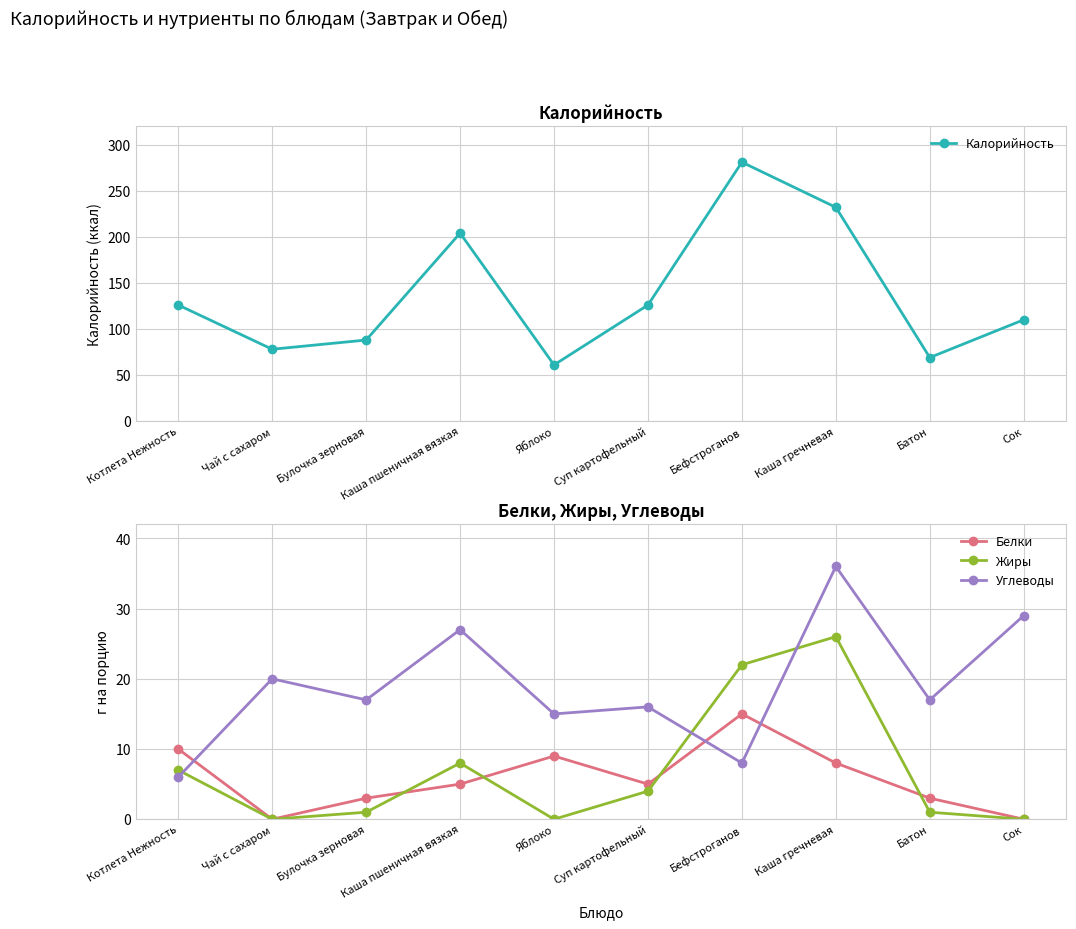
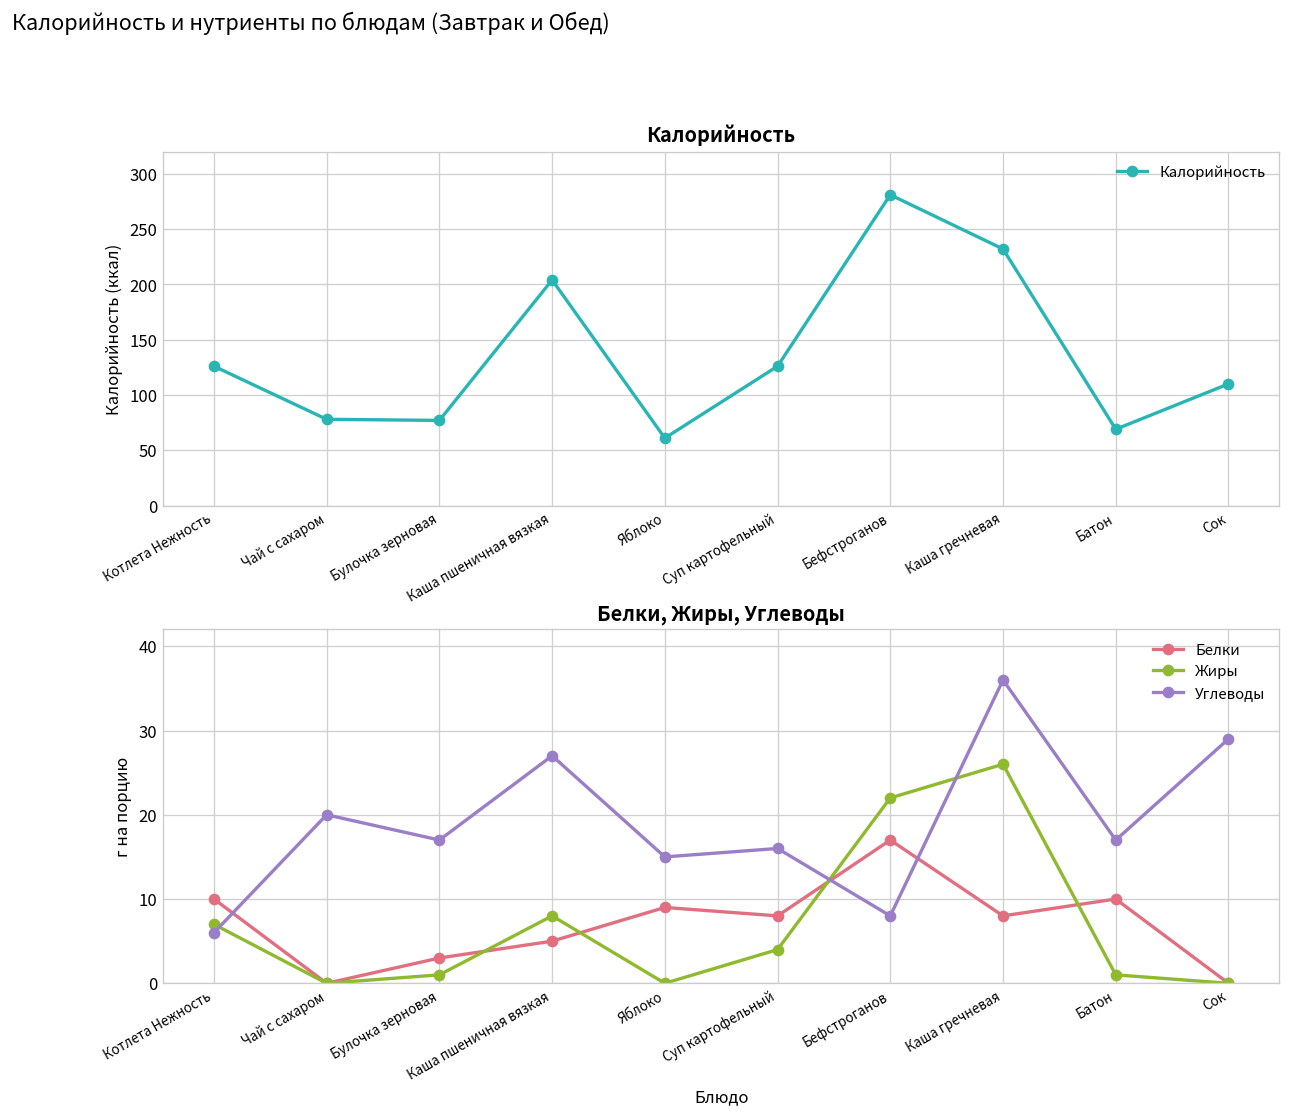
Калорийность, Булочка зерновая: 90 -> 80
Белки, Жиры, Углеводы, Белки, Суп картофельный: 5 -> 8
Белки, Жиры, Углеводы, Белки, Бефстроганов: 15 -> 17
Белки, Жиры, Углеводы, Белки, Батон: 3 -> 10
